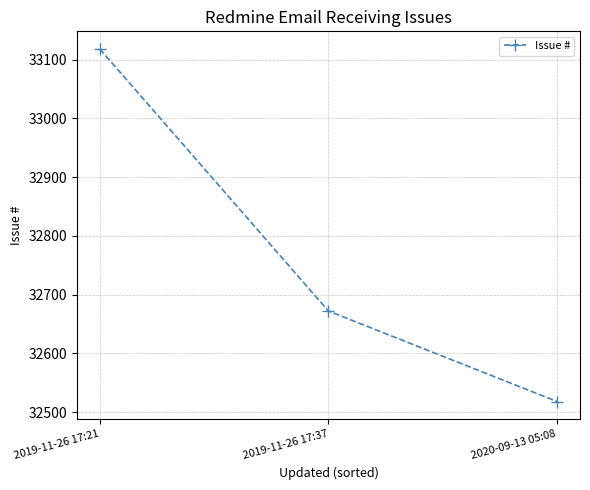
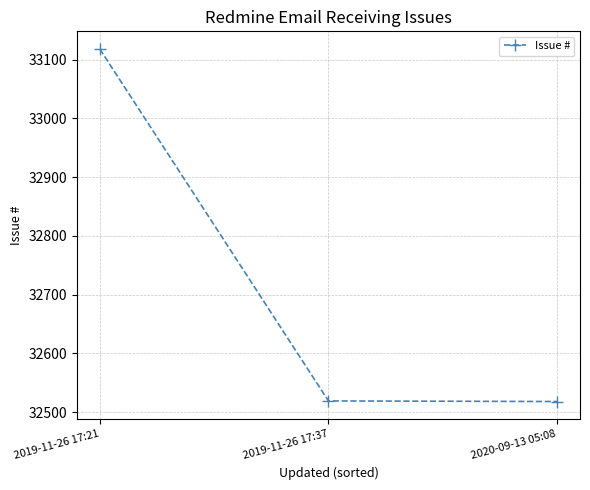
2019-11-26 17:37: 32670 -> 32520
